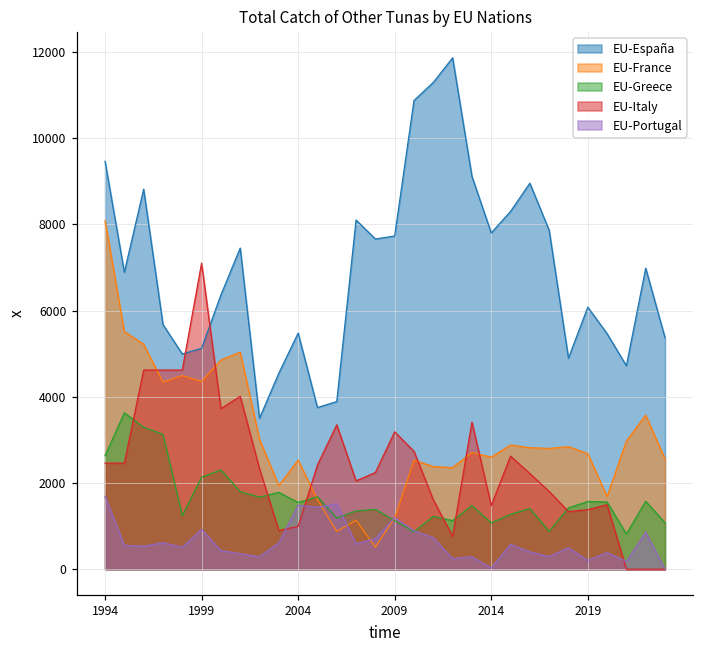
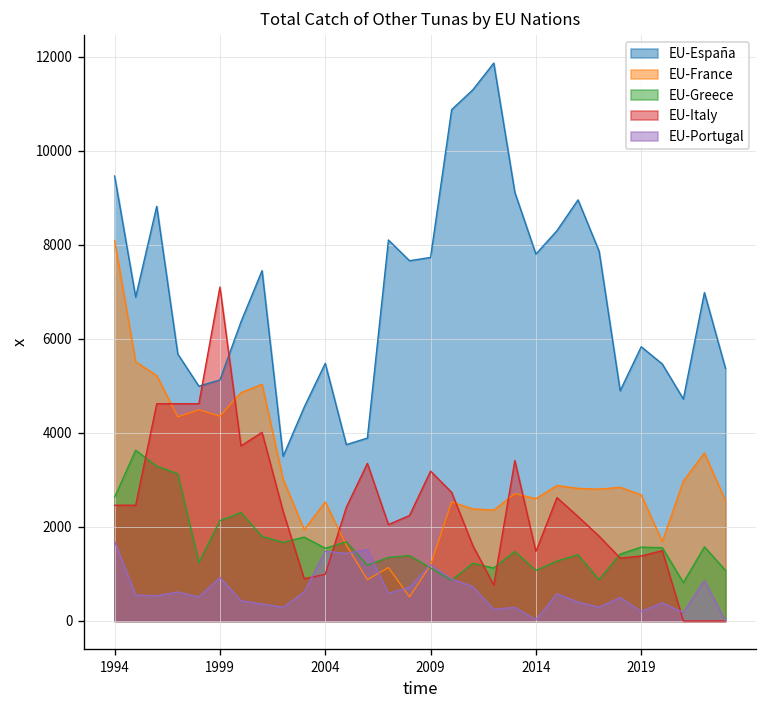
EU-España, 2019: 6100 -> 5800
